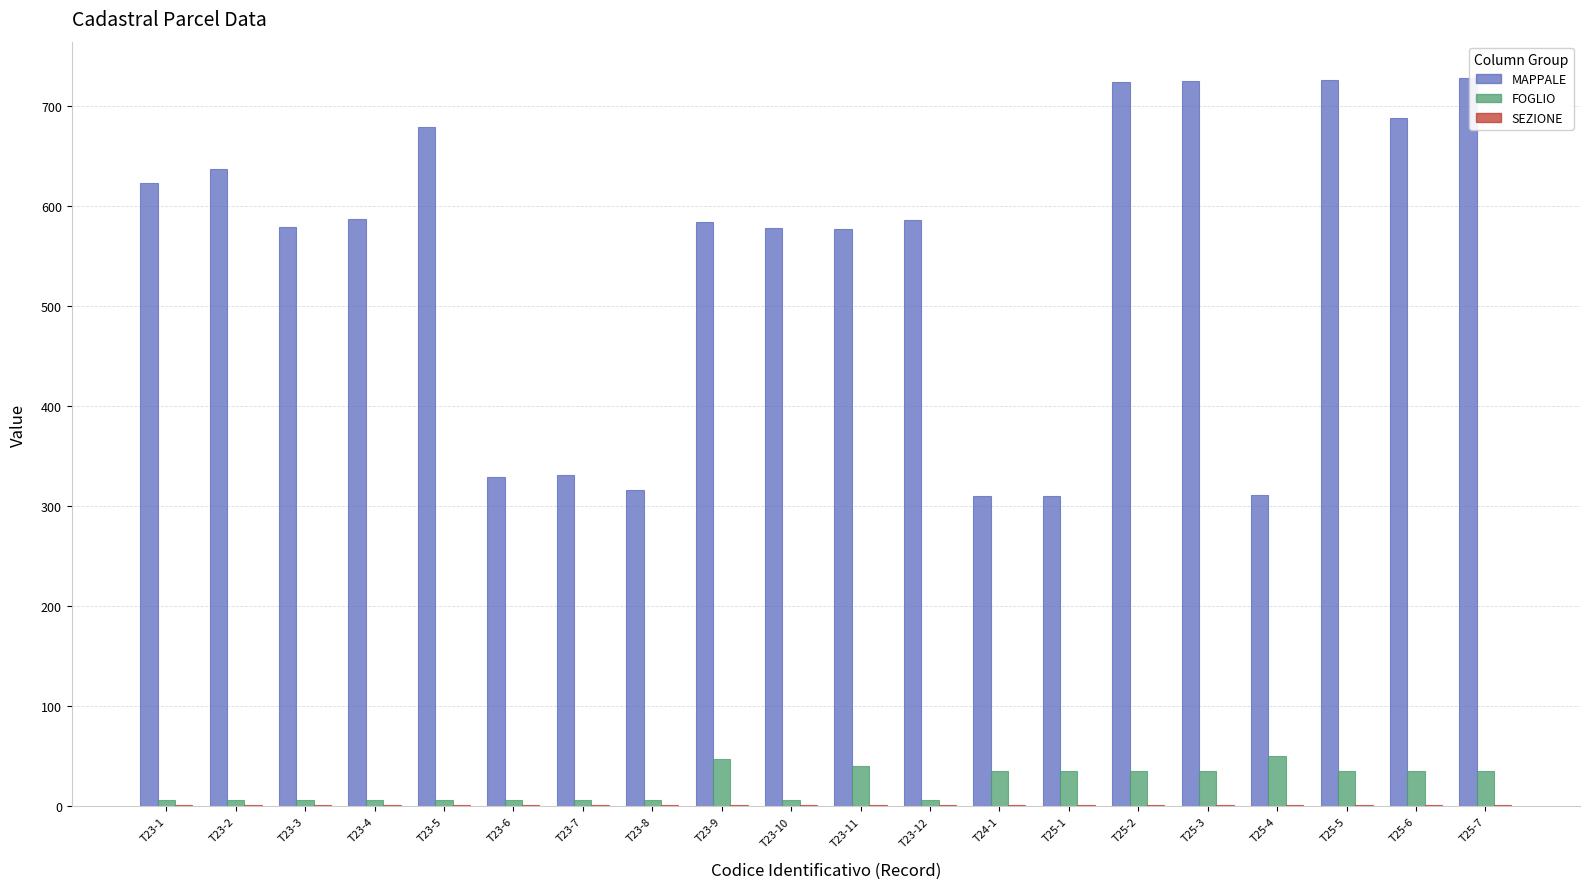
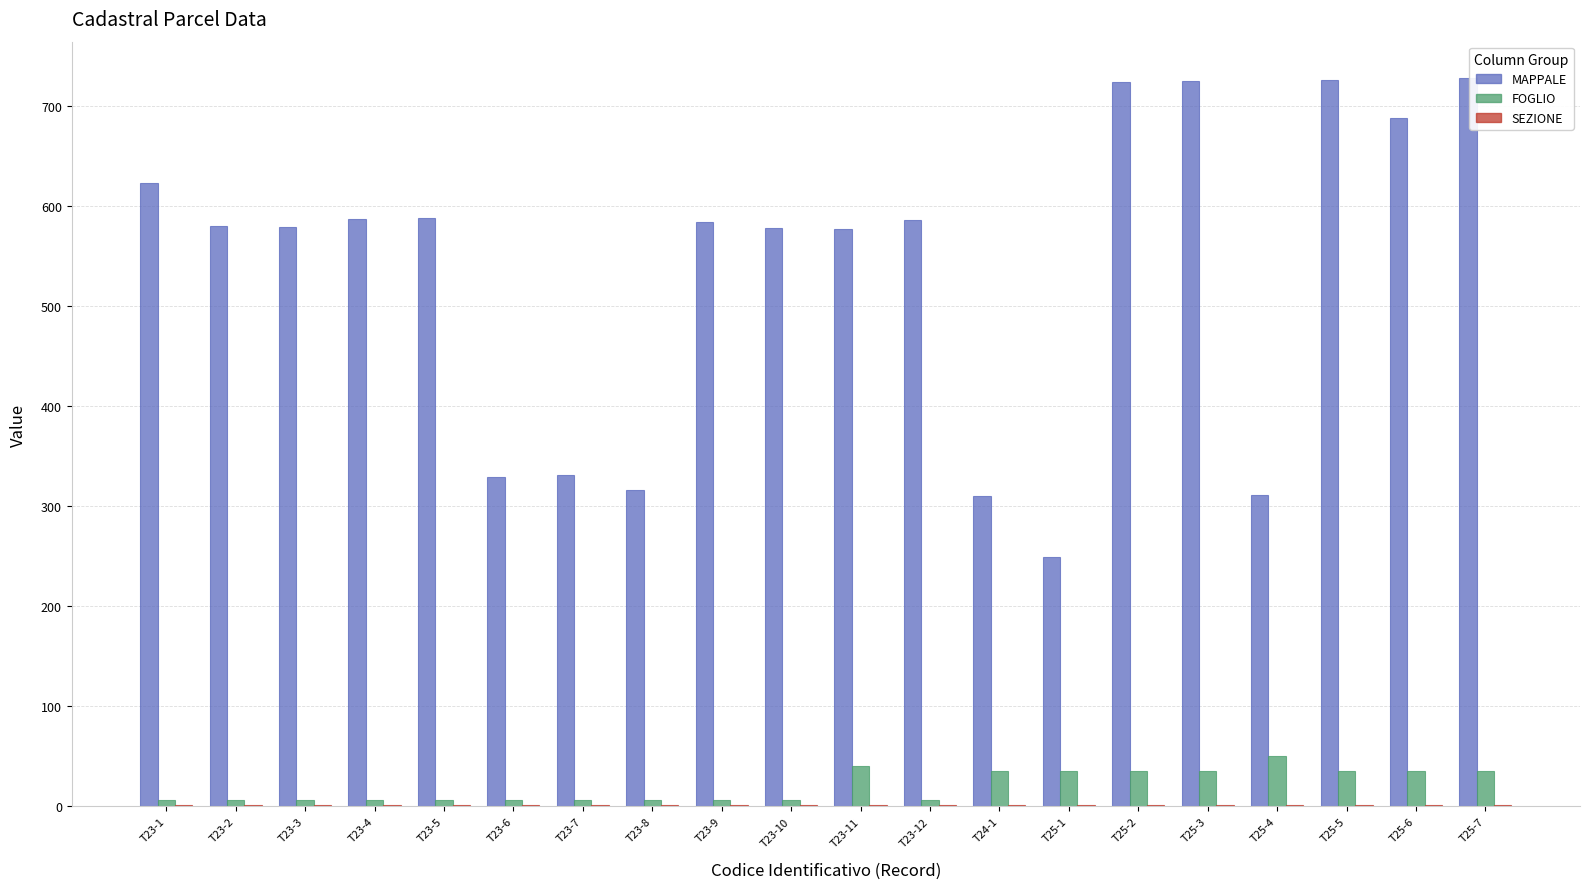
MAPPALE, T23-2: 637 -> 580
MAPPALE, T23-5: 679 -> 588
FOGLIO, T23-9: 47 -> 6
MAPPALE, T25-1: 310 -> 249
